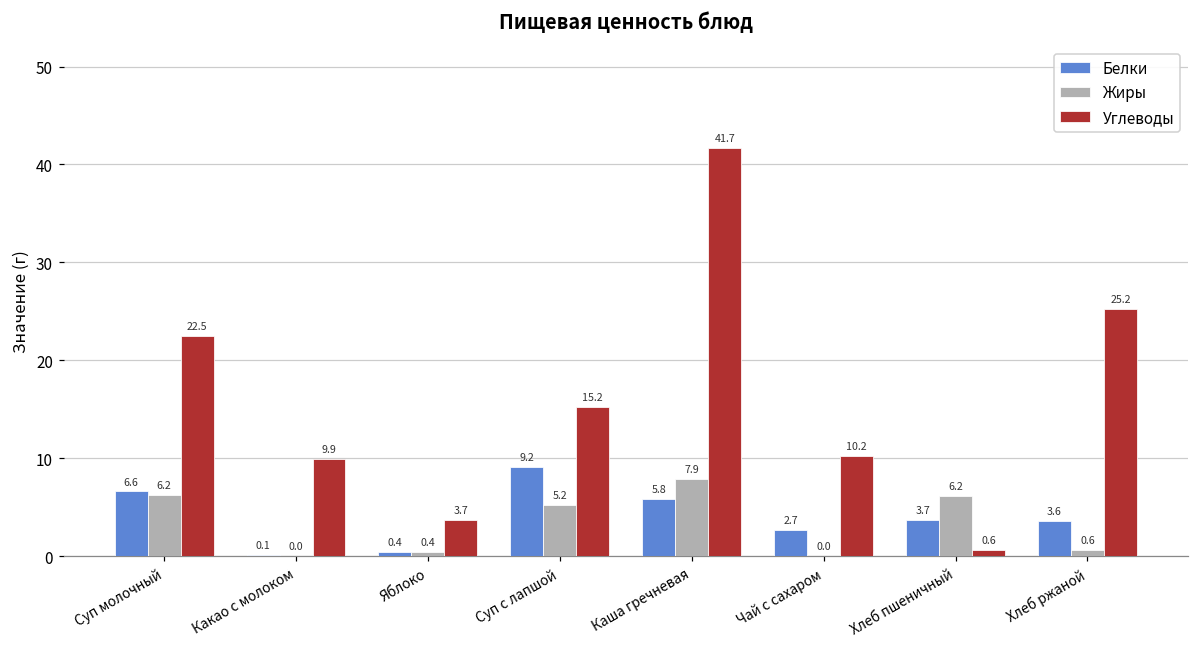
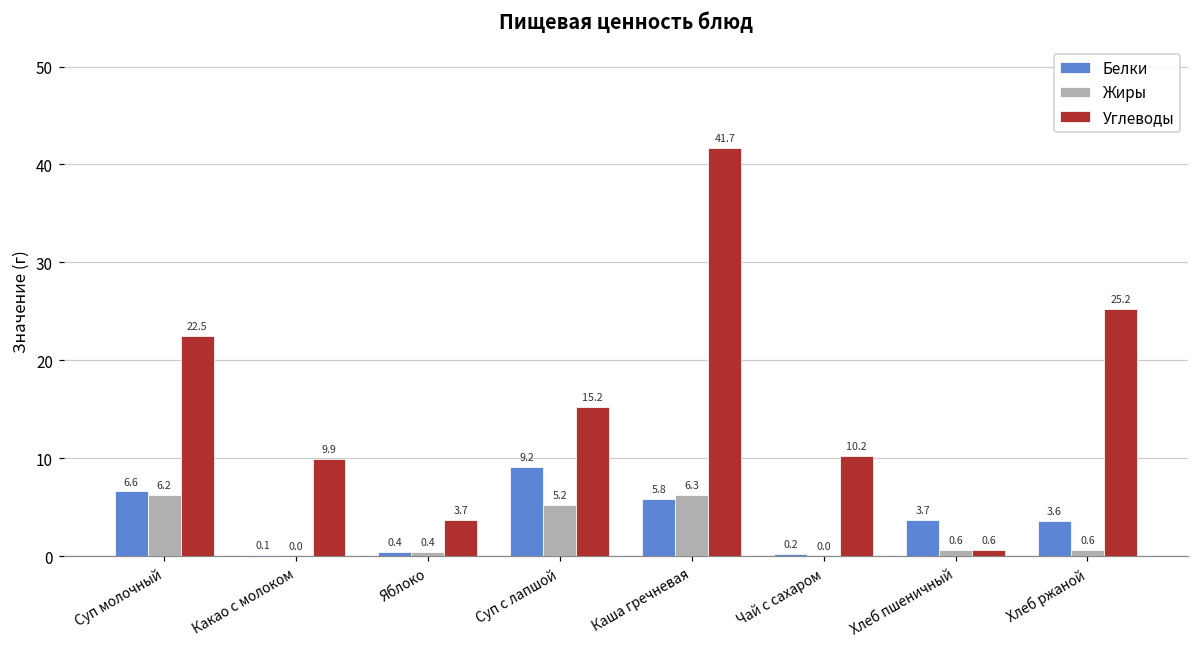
Жиры, Каша гречневая: 7.9 -> 6.3
Белки, Чай с сахаром: 2.7 -> 0.2
Жиры, Хлеб пшеничный: 6.2 -> 0.6
